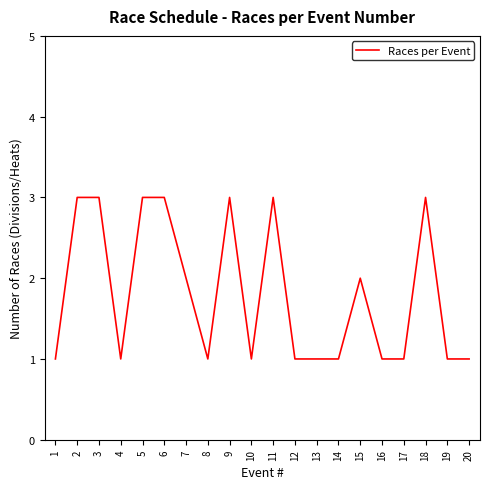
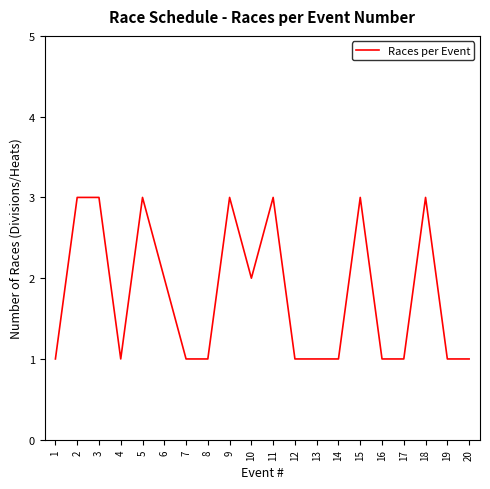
6: 3 -> 2
7: 2 -> 1
10: 1 -> 2
15: 2 -> 3
